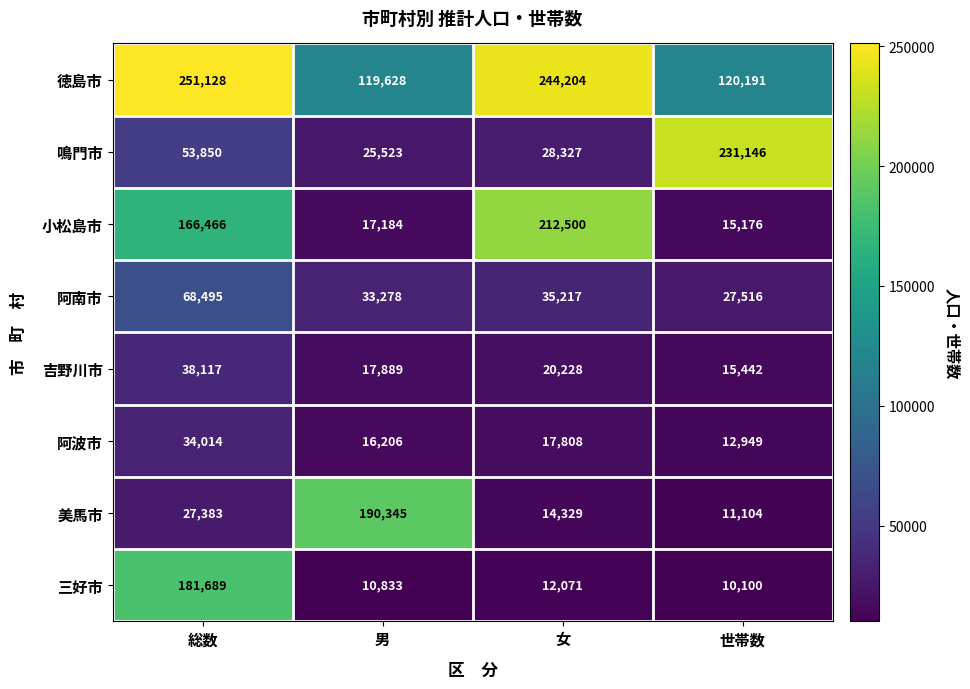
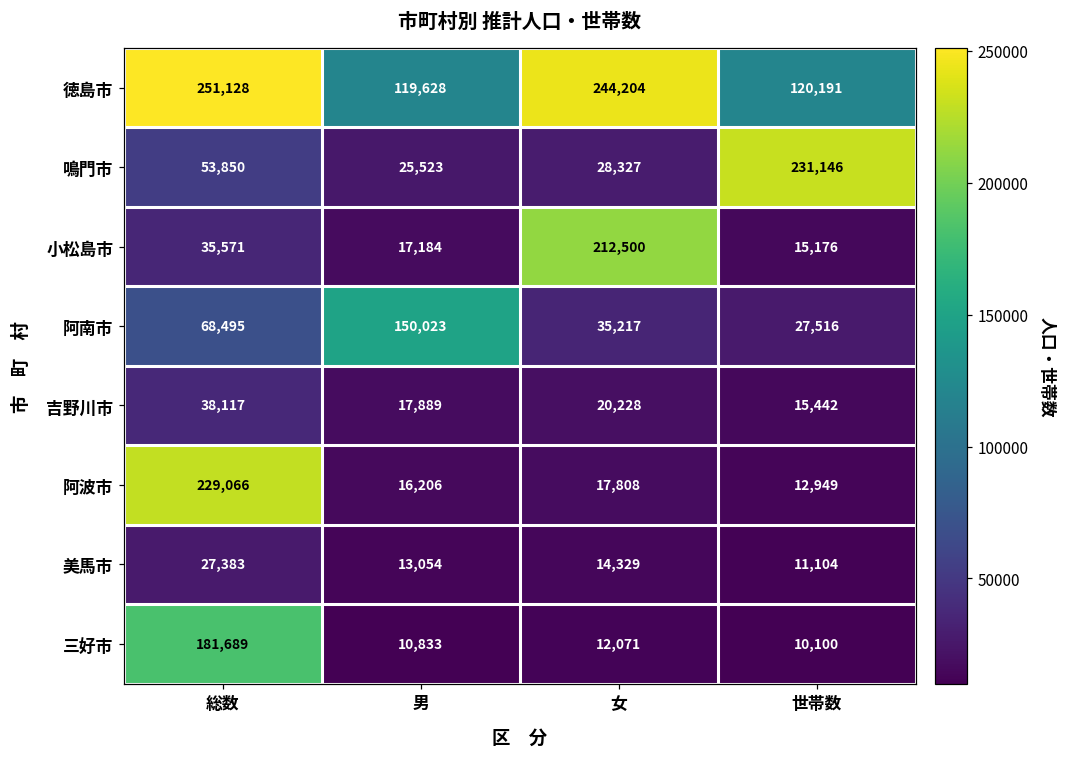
小松島市, 総数: 166,466 -> 35,571
阿南市, 男: 33,278 -> 150,023
阿波市, 総数: 34,014 -> 229,066
美馬市, 男: 190,345 -> 13,054
